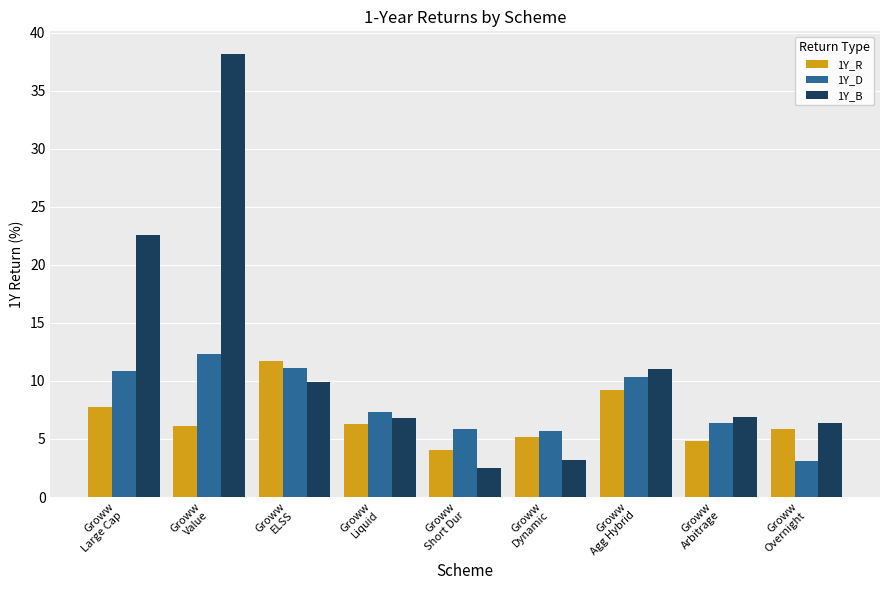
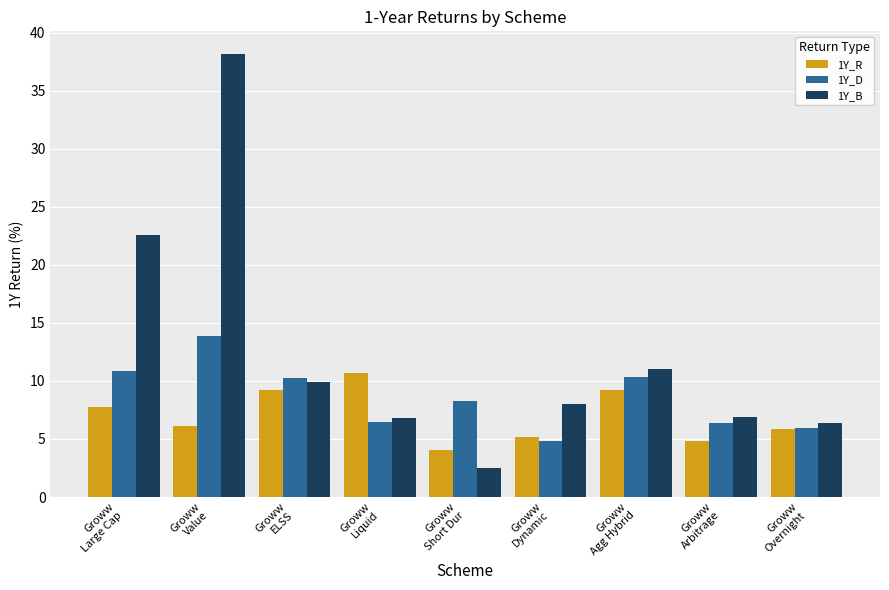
1Y_D, Groww Value: 12.4 -> 13.9
1Y_R, Groww ELSS: 11.7 -> 9.2
1Y_D, Groww ELSS: 11.2 -> 10.3
1Y_R, Groww Liquid: 6.3 -> 10.7
1Y_D, Groww Liquid: 7.3 -> 6.4
1Y_D, Groww Short Dur: 5.9 -> 8.2
1Y_D, Groww Dynamic: 5.7 -> 4.8
1Y_B, Groww Dynamic: 3.2 -> 8.0
1Y_D, Groww Overnight: 3.1 -> 5.9
